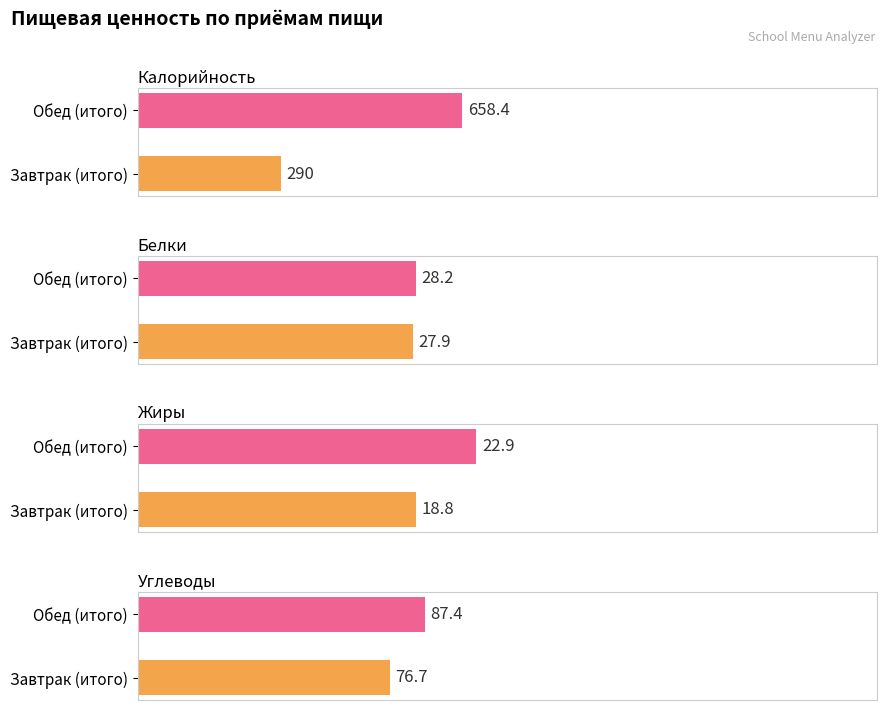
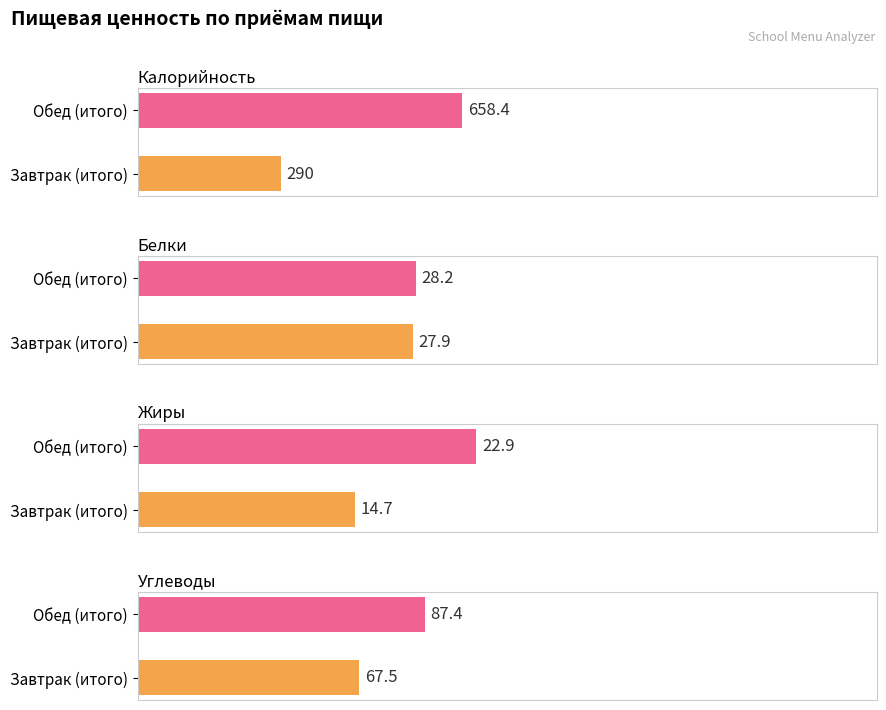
Жиры, Завтрак (итого): 18.8 -> 14.7
Углеводы, Завтрак (итого): 76.7 -> 67.5
